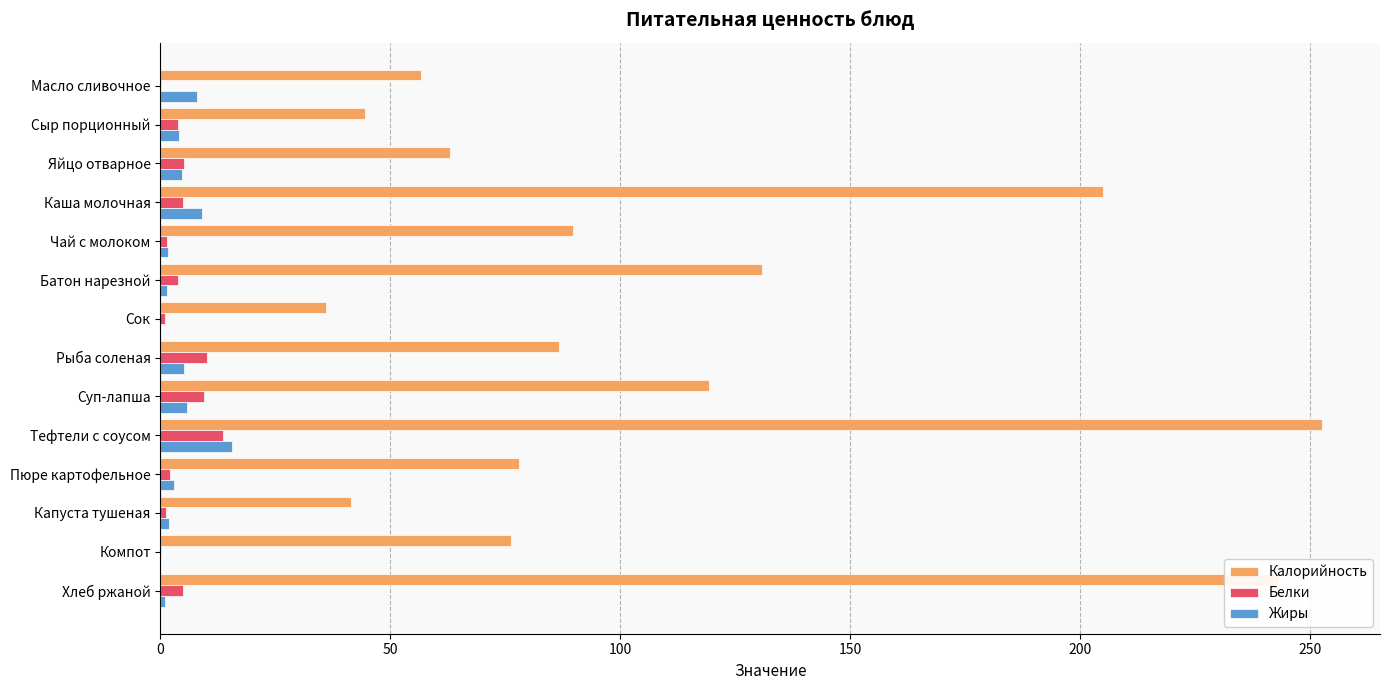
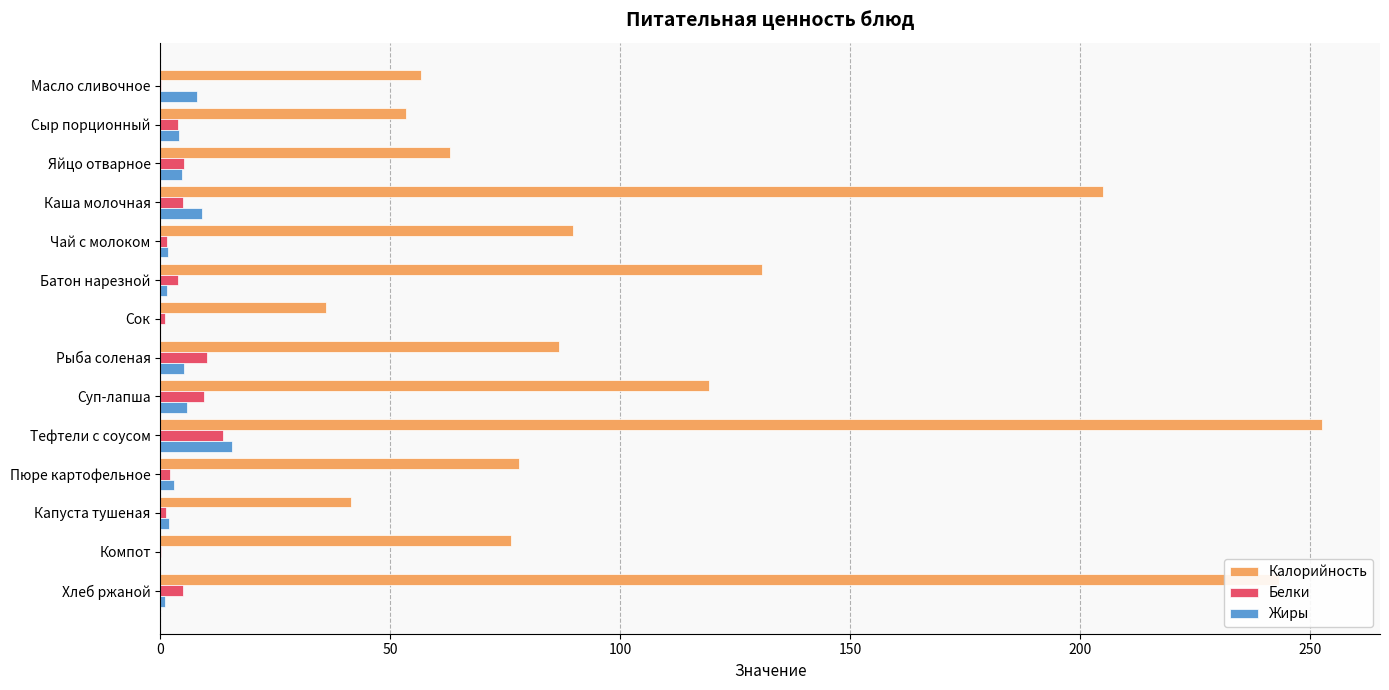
Калорийность, Сыр порционный: 44 -> 53
